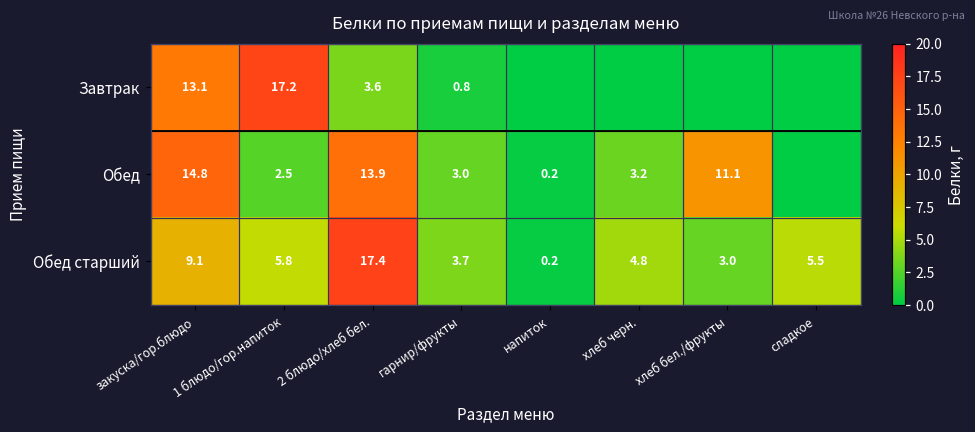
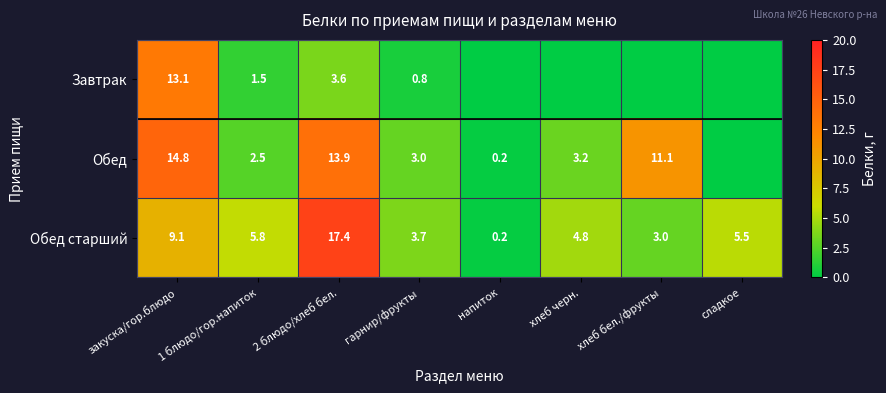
Завтрак, 1 блюдо/гор.напиток: 17.2 -> 1.5
